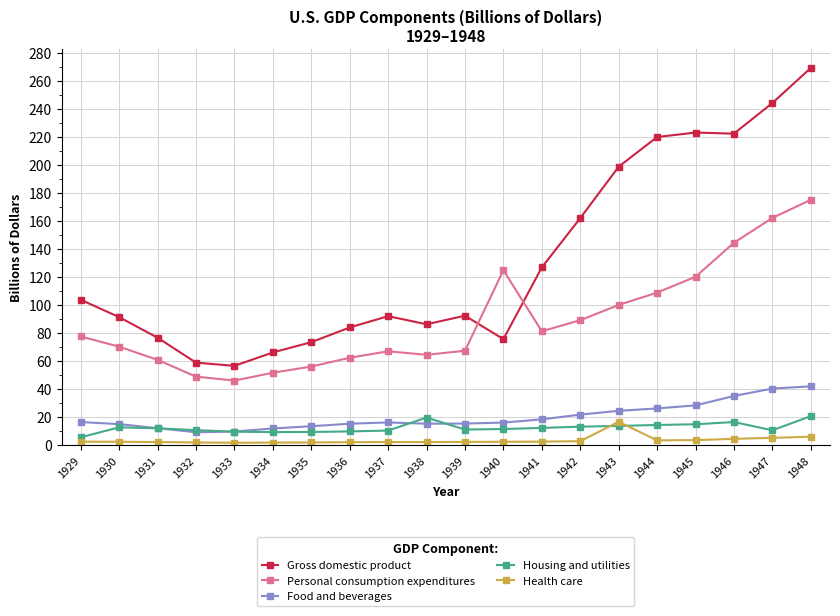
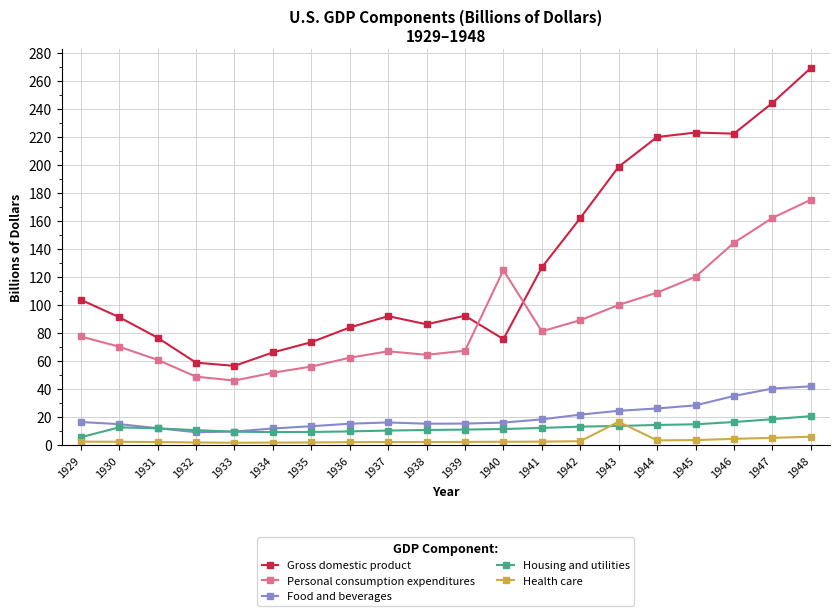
Housing and utilities, 1938: 20 -> 11
Housing and utilities, 1947: 10 -> 18
